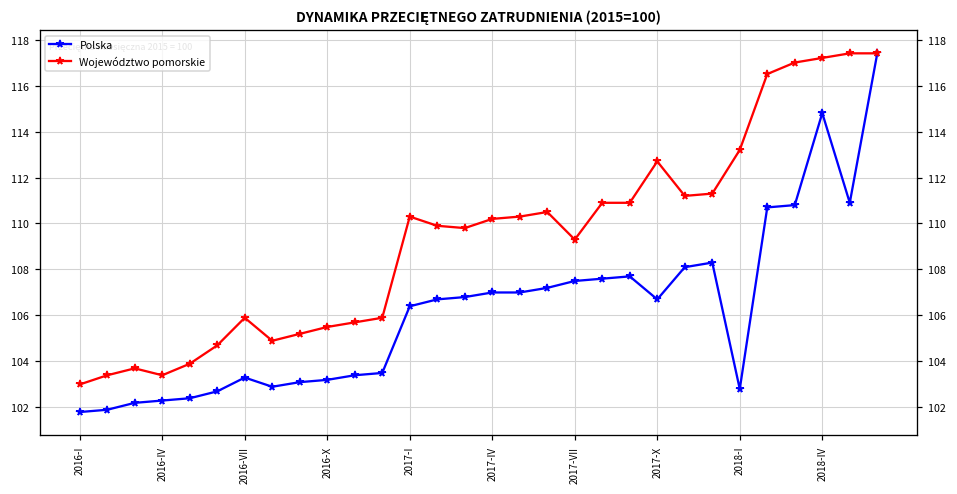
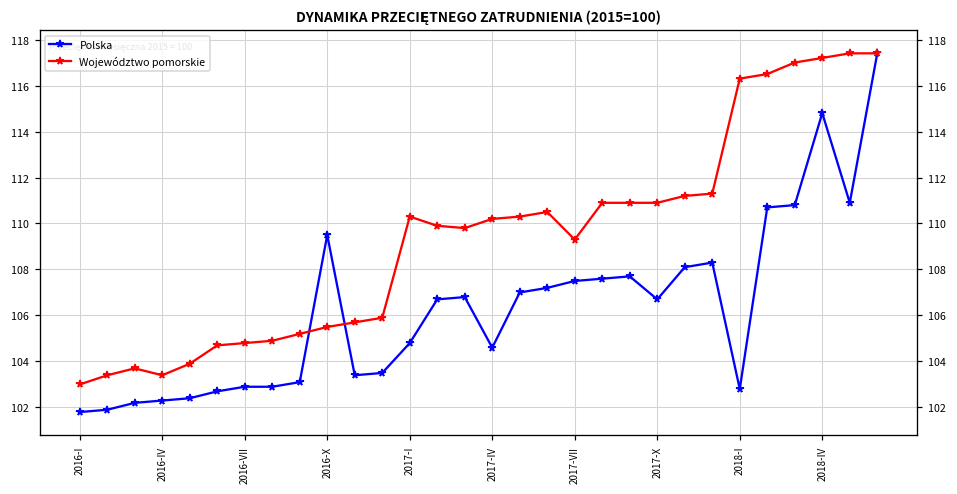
Polska, 2016-VII: 103.3 -> 102.9
Województwo pomorskie, 2016-VII: 105.9 -> 104.8
Polska, 2016-X: 103.2 -> 109.5
Polska, 2017-I: 106.4 -> 104.8
Polska, 2017-IV: 107.0 -> 104.6
Województwo pomorskie, 2017-X: 112.7 -> 110.9
Województwo pomorskie, 2018-I: 113.2 -> 116.3
